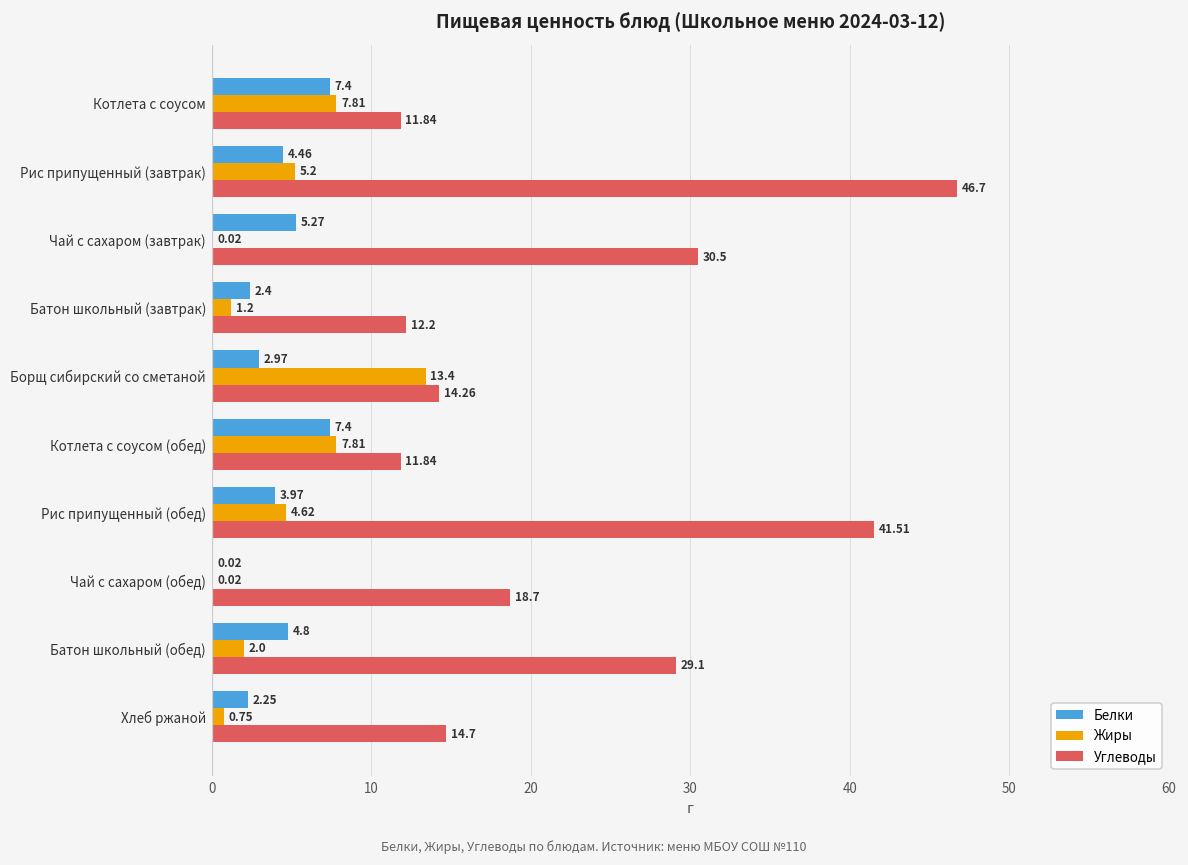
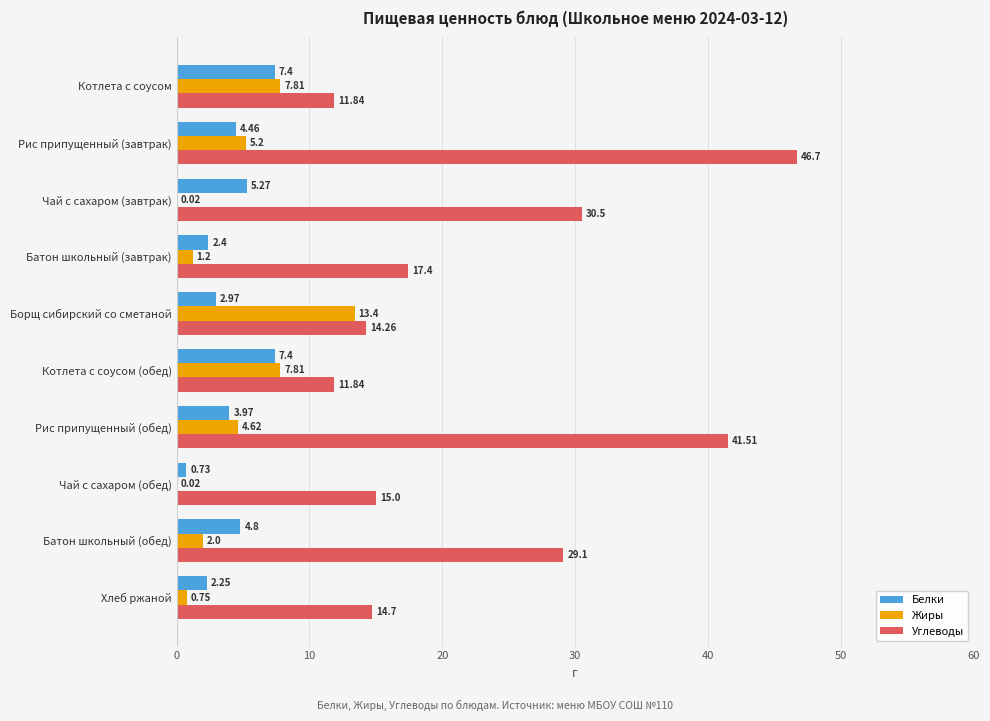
Углеводы, Батон школьный (завтрак): 12.2 -> 17.4
Белки, Чай с сахаром (обед): 0.02 -> 0.73
Углеводы, Чай с сахаром (обед): 18.7 -> 15.0
